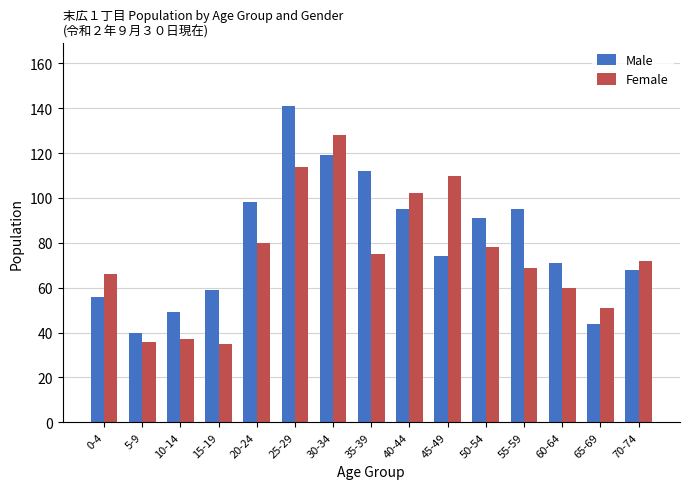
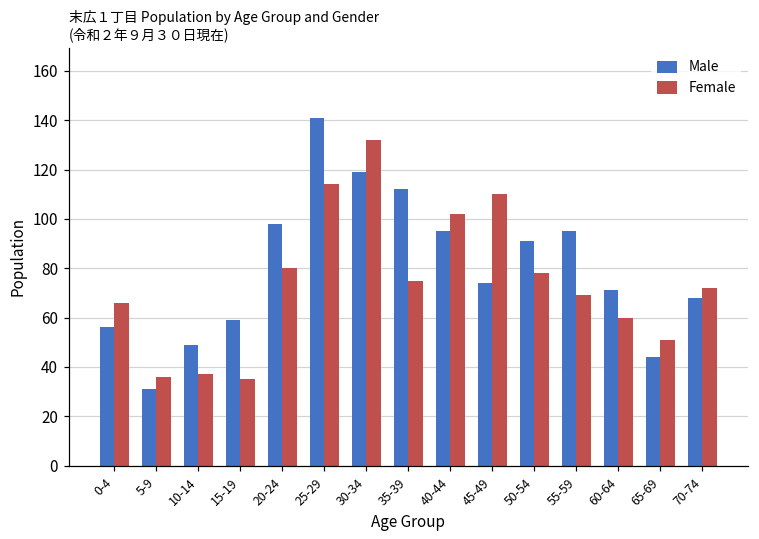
Male, 5-9: 40 -> 31
Female, 30-34: 128 -> 132
